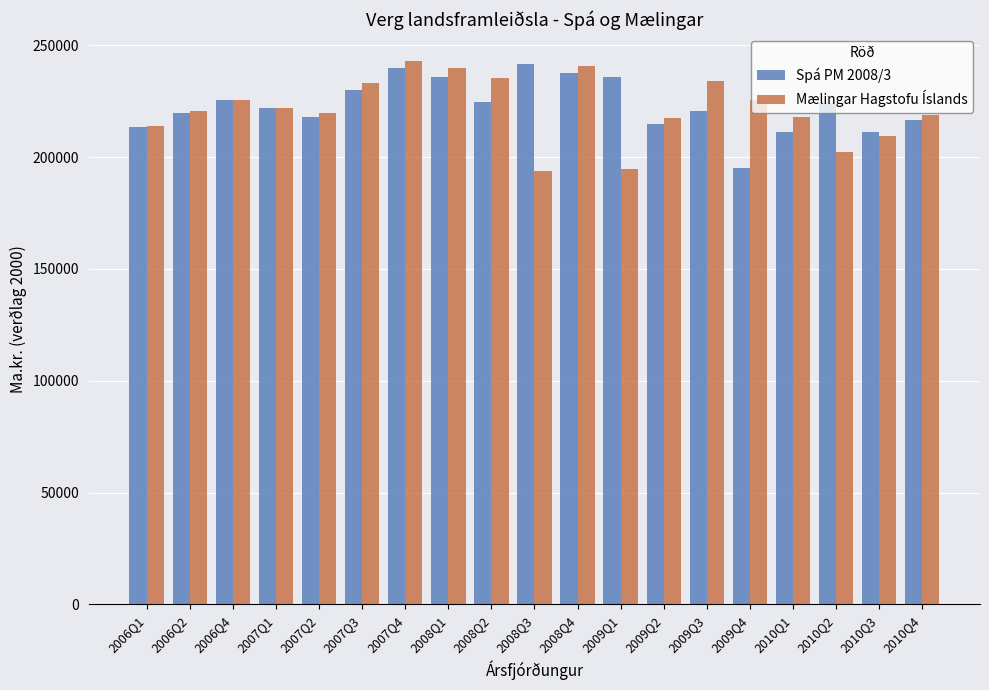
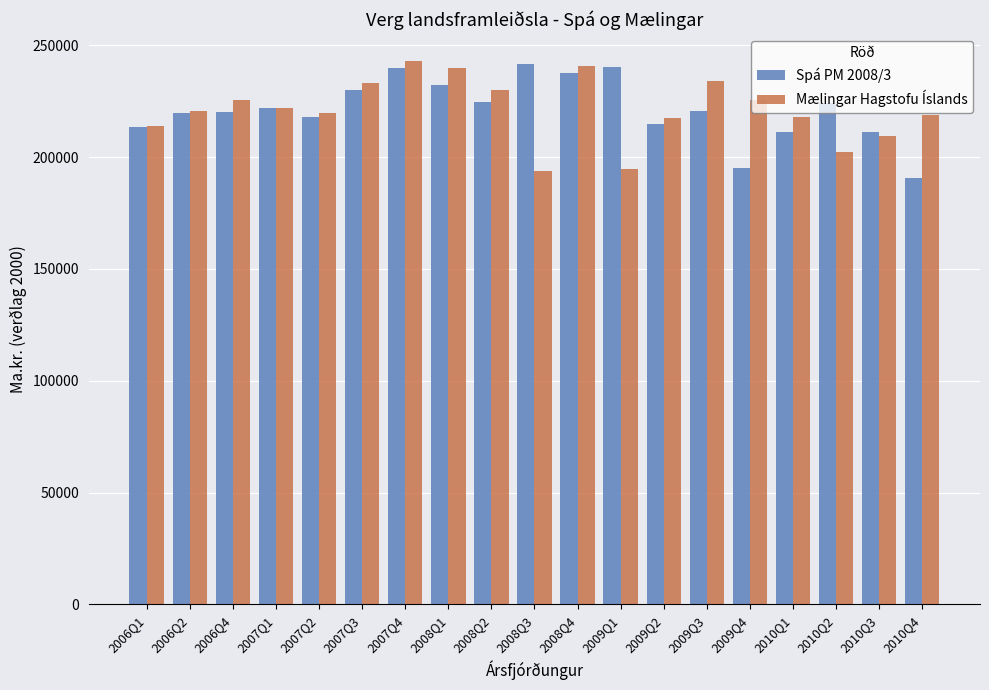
Spá PM 2008/3, 2006Q4: 226000 -> 220000
Spá PM 2008/3, 2008Q1: 236000 -> 232000
Mælingar Hagstofu Íslands, 2008Q2: 235000 -> 230000
Spá PM 2008/3, 2009Q1: 236000 -> 240000
Spá PM 2008/3, 2010Q4: 217000 -> 191000
